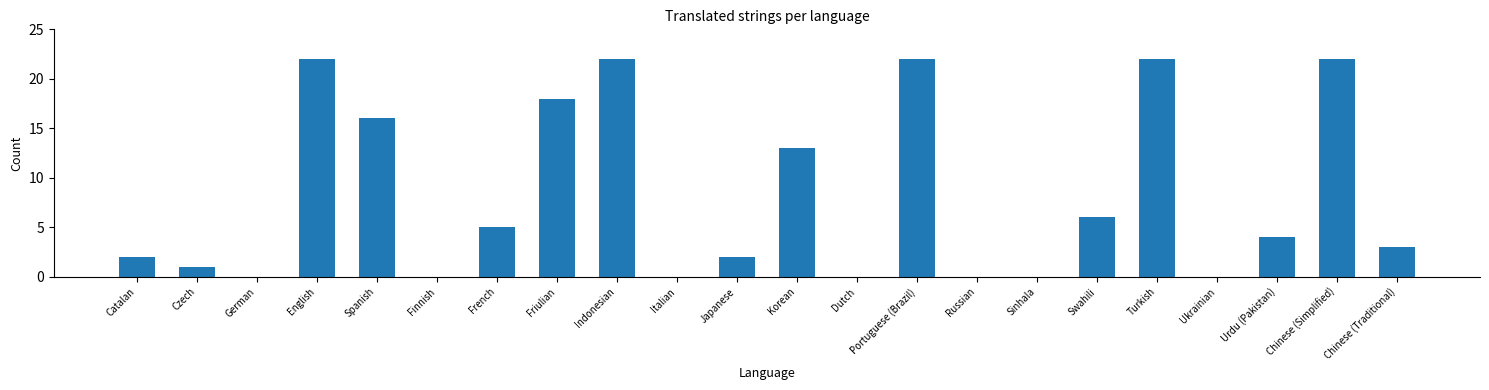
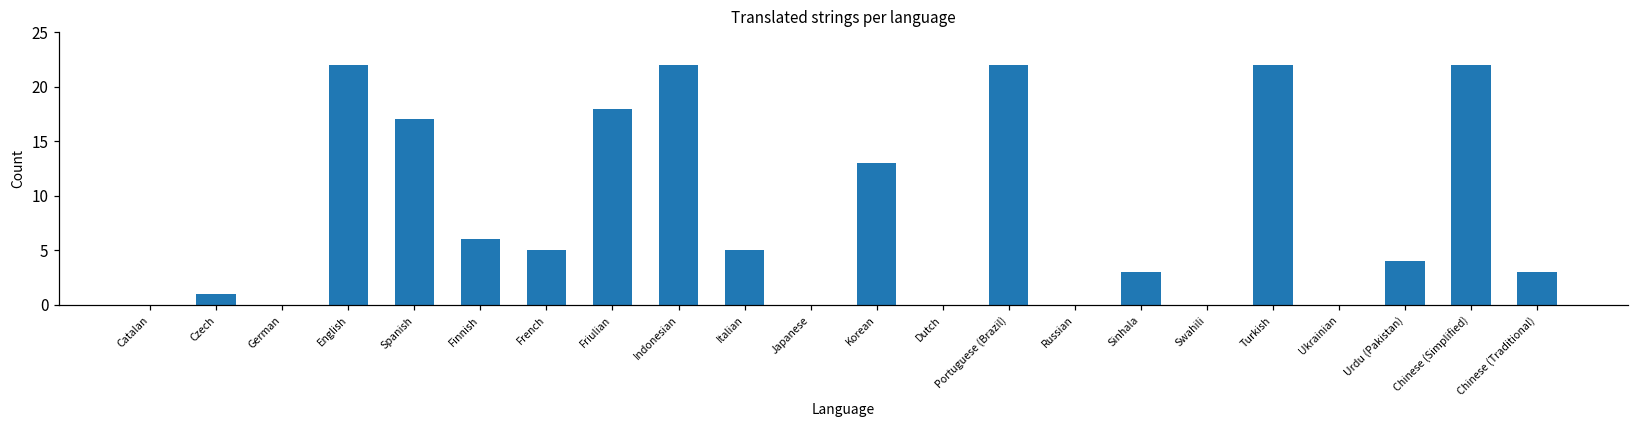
Catalan: 2 -> 0
Spanish: 16 -> 17
Finnish: 0 -> 6
Italian: 0 -> 5
Japanese: 2 -> 0
Sinhala: 0 -> 3
Swahili: 6 -> 0
